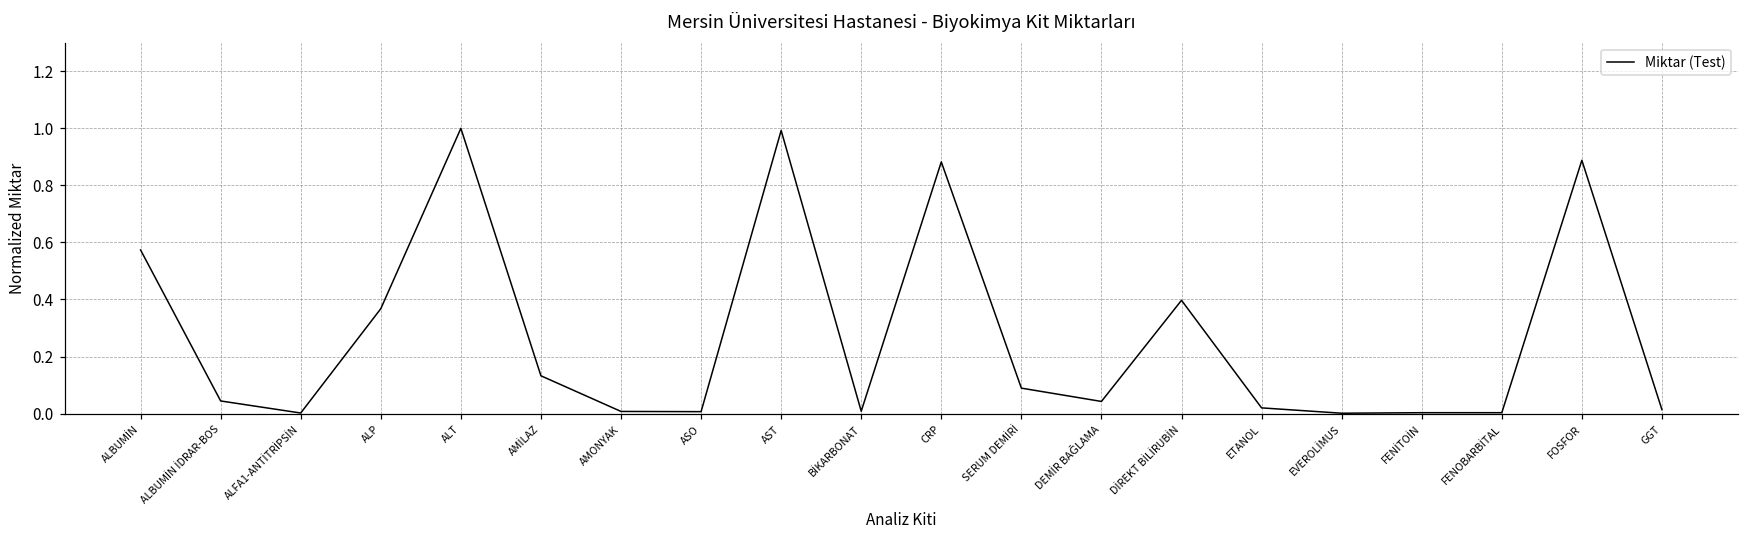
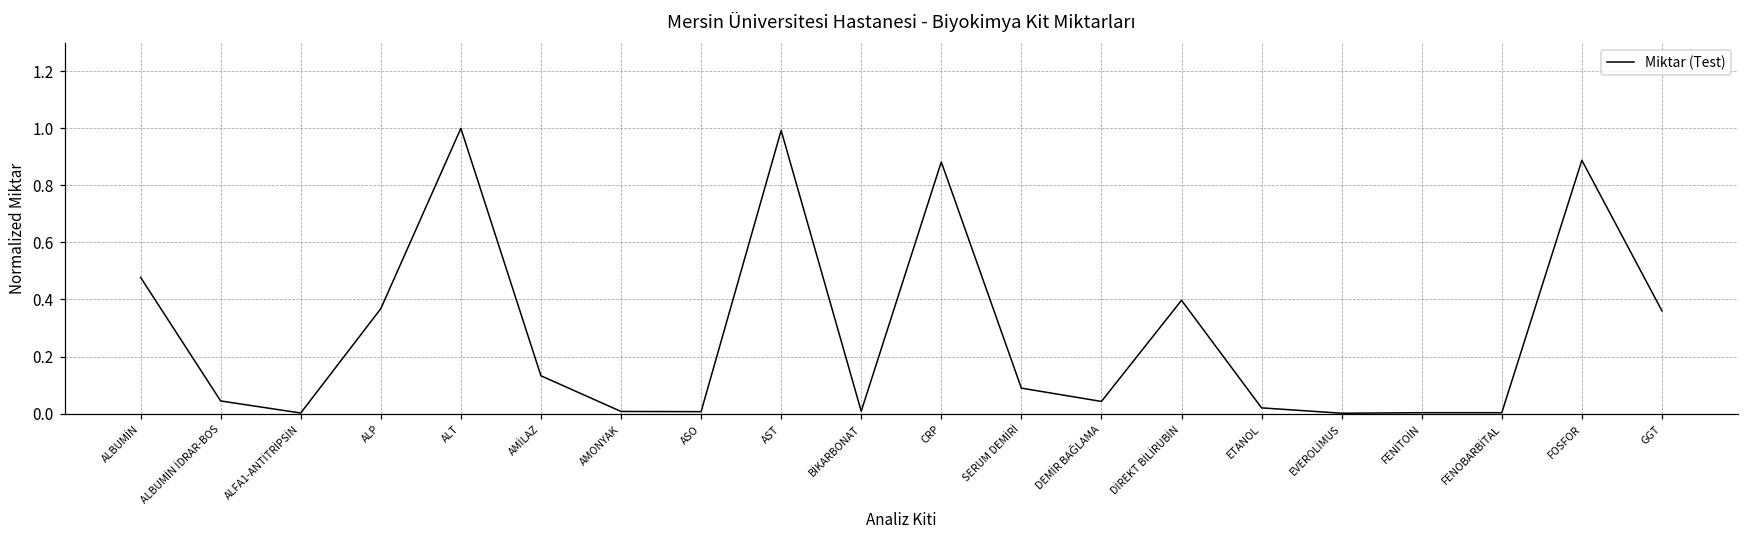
ALBUMİN: 0.57 -> 0.48
GGT: 0.01 -> 0.36
